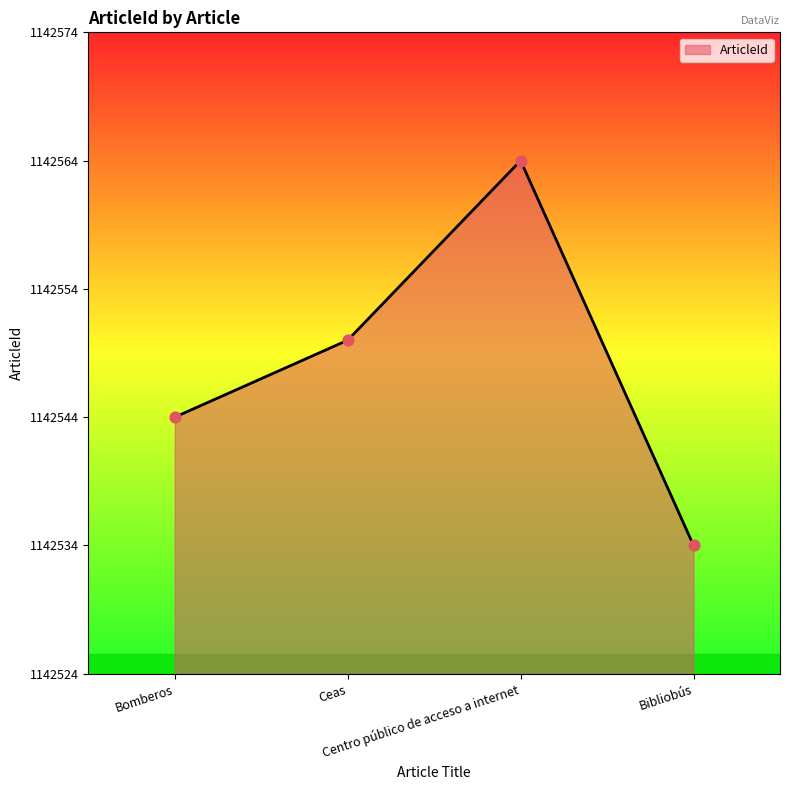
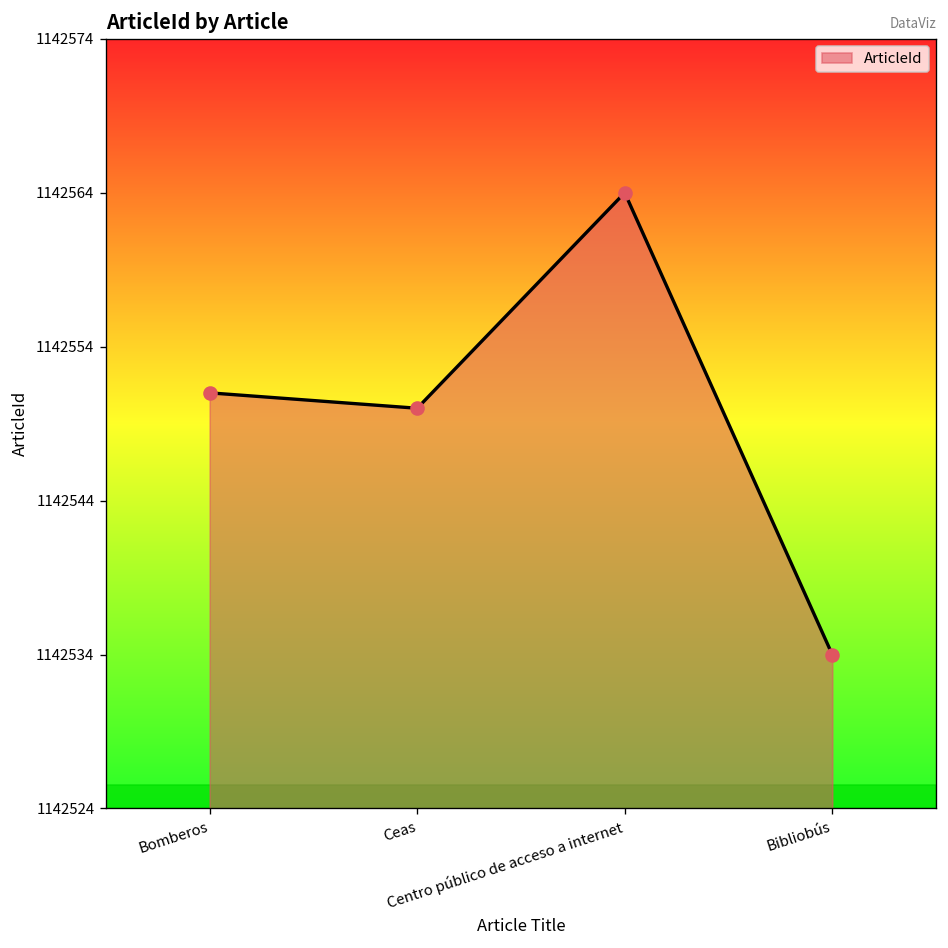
Bomberos: 1142544 -> 1142551
